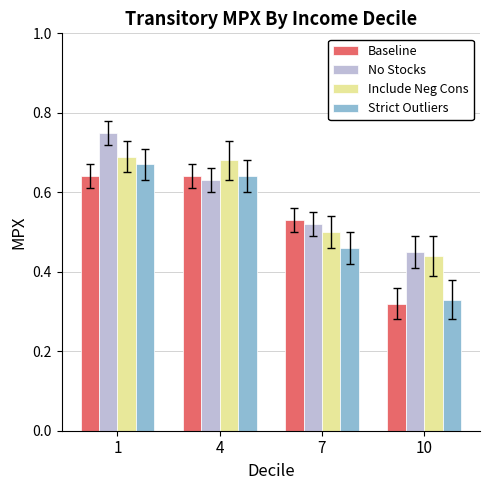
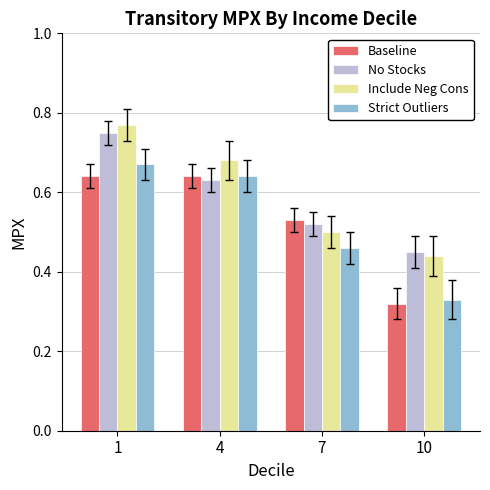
Include Neg Cons, 1: 0.69 -> 0.77
